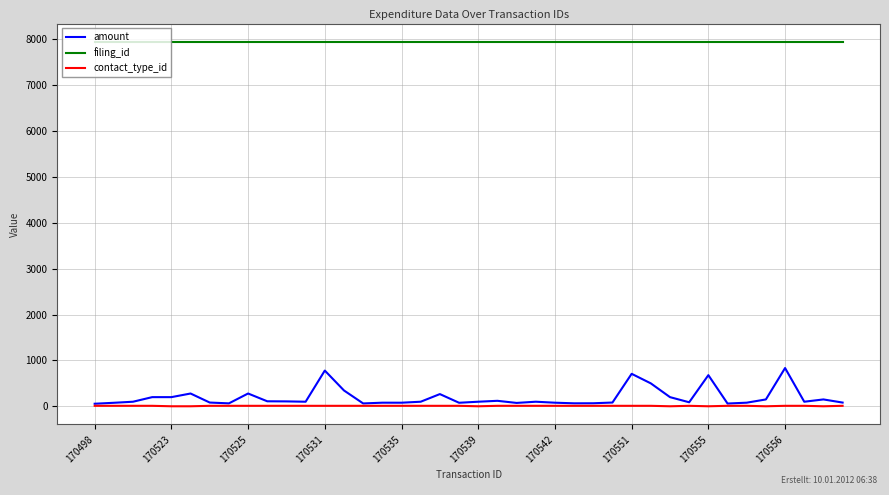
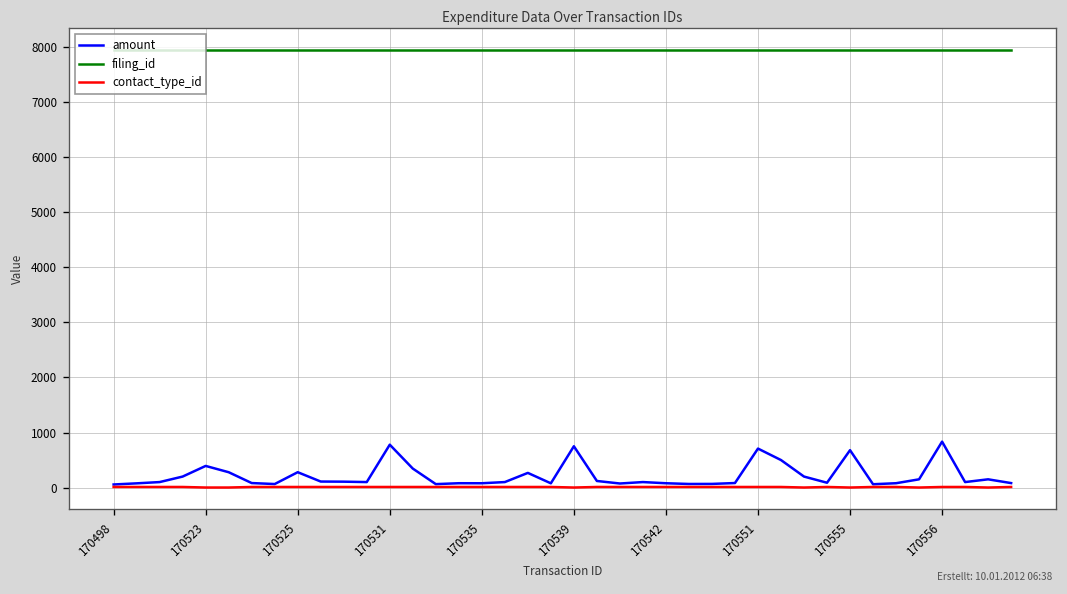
amount, 170523: 200 -> 400
amount, 170539: 100 -> 800
